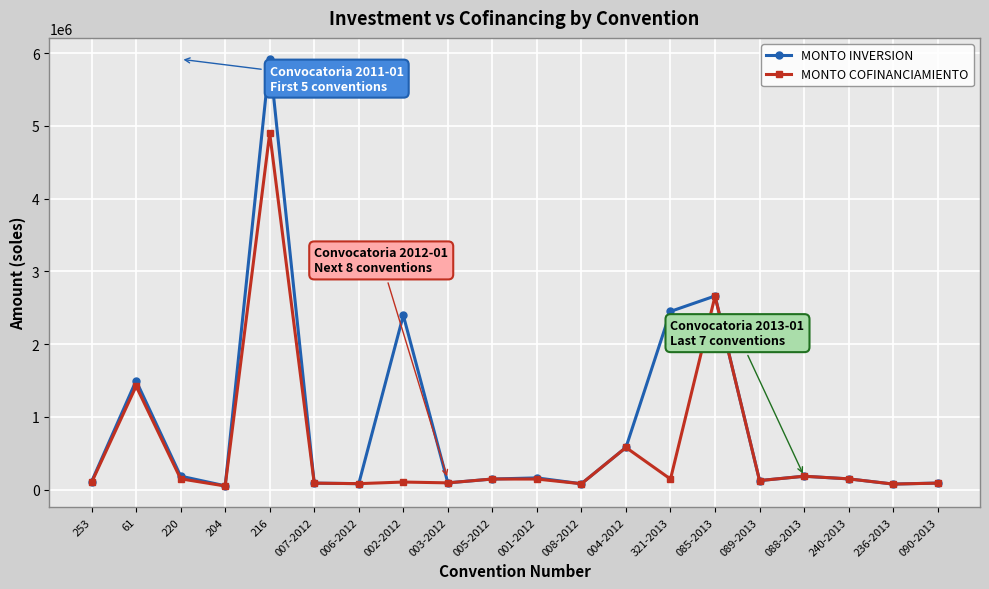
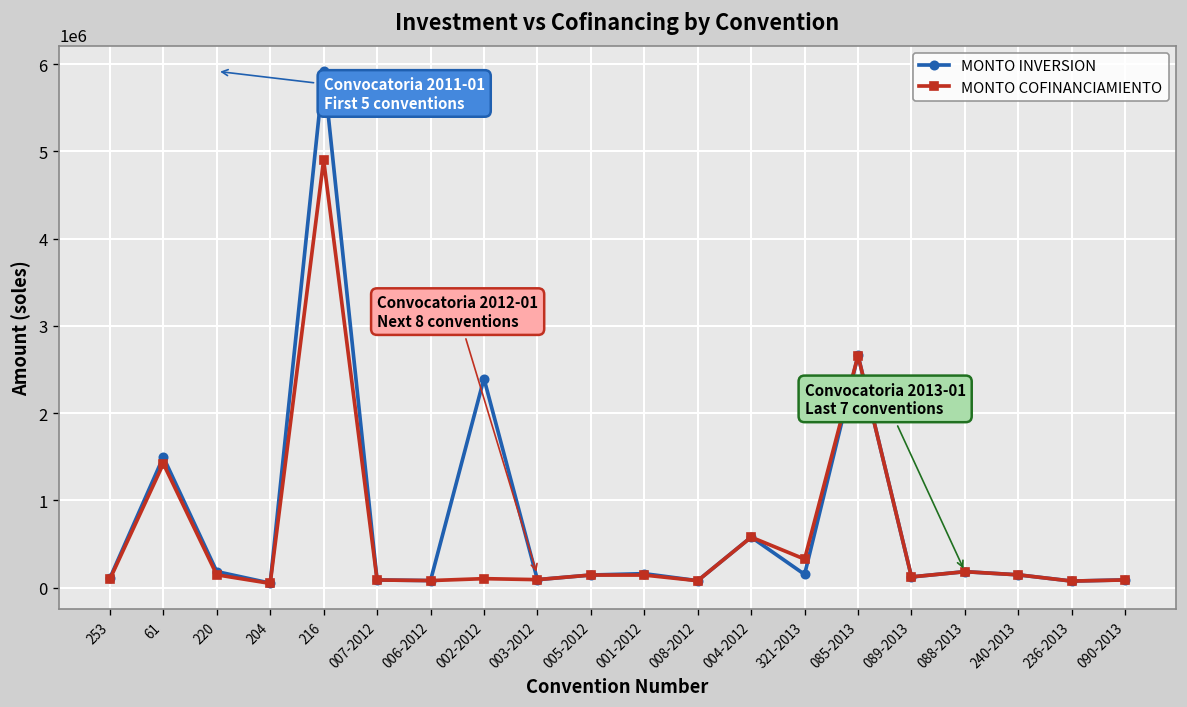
MONTO INVERSION, 321-2013: 2500000 -> 200000
MONTO COFINANCIAMIENTO, 321-2013: 100000 -> 300000
